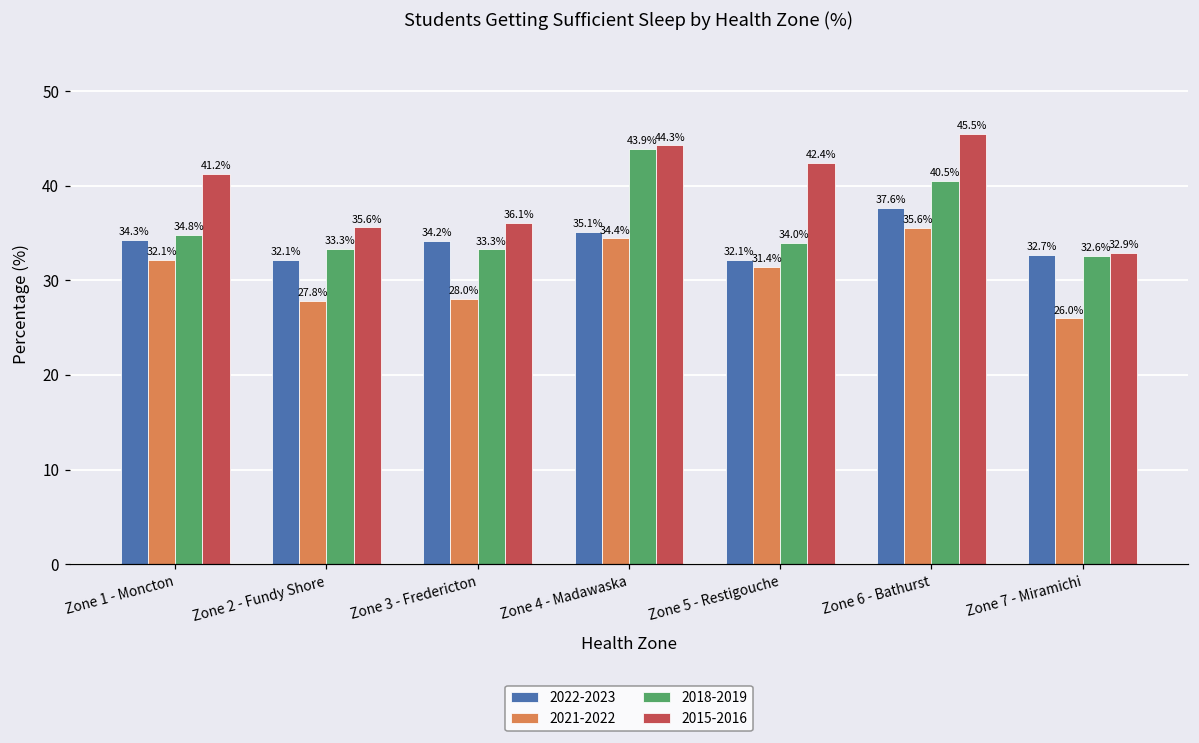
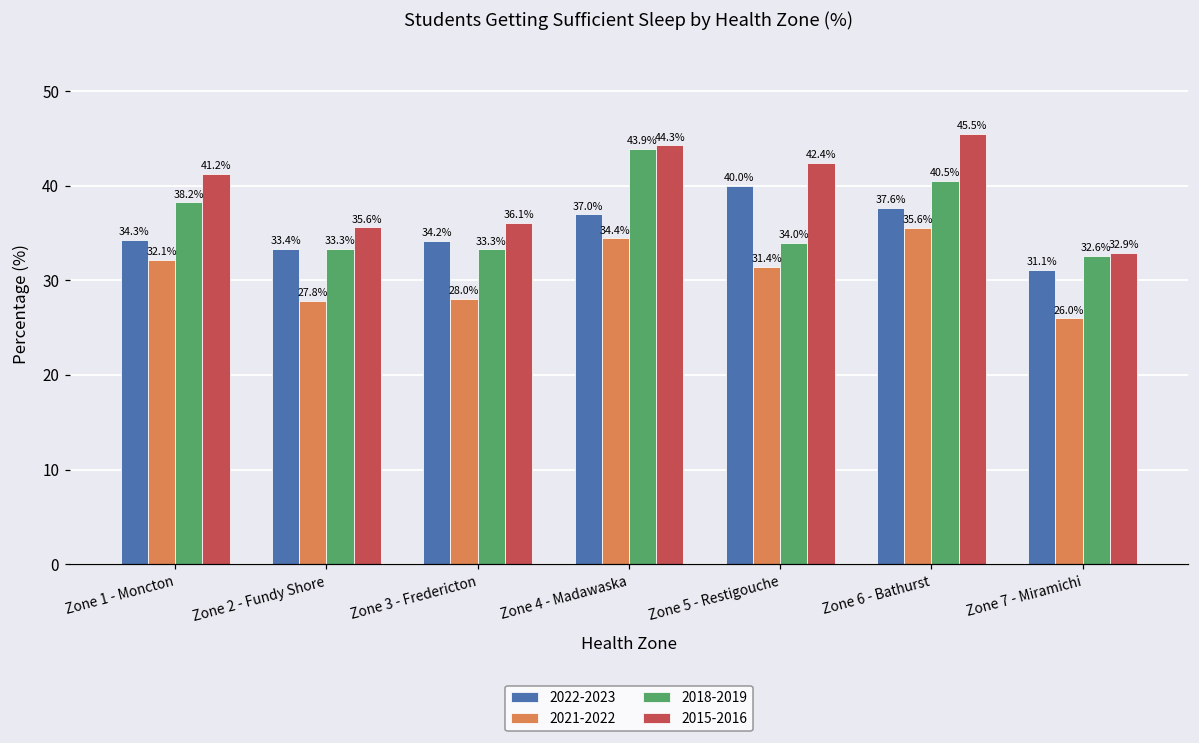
2018-2019, Zone 1 - Moncton: 34.8% -> 38.2%
2022-2023, Zone 2 - Fundy Shore: 32.1% -> 33.4%
2022-2023, Zone 4 - Madawaska: 35.1% -> 37.0%
2022-2023, Zone 5 - Restigouche: 32.1% -> 40.0%
2022-2023, Zone 7 - Miramichi: 32.7% -> 31.1%
